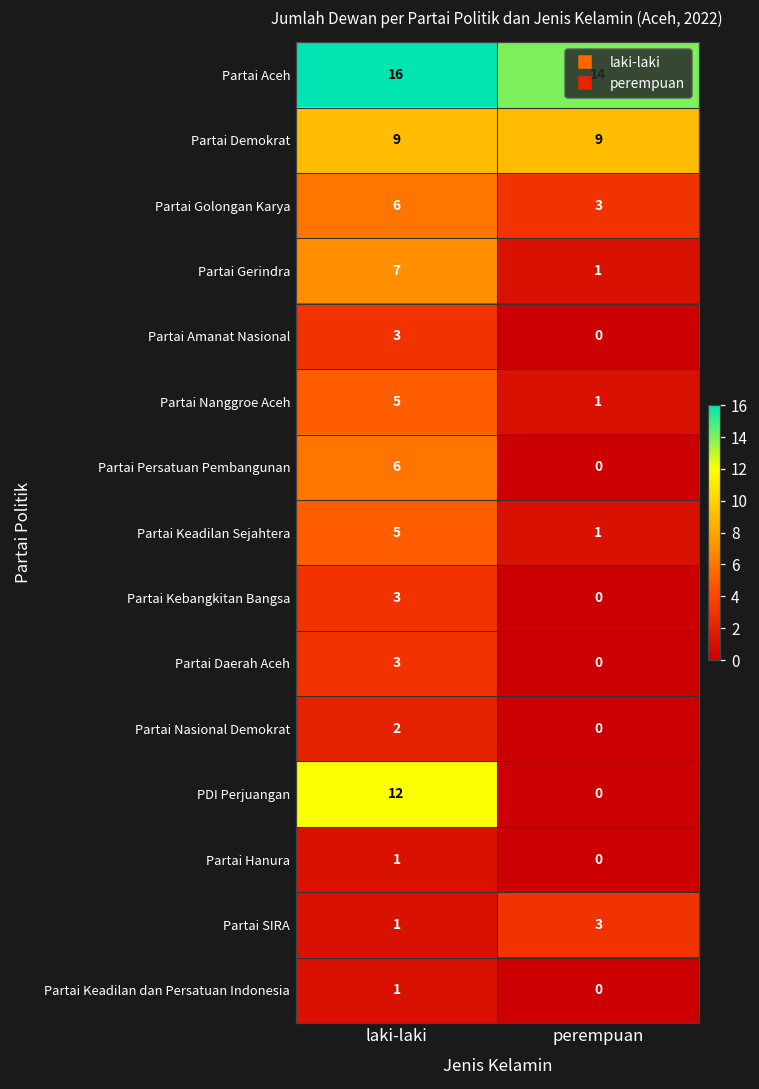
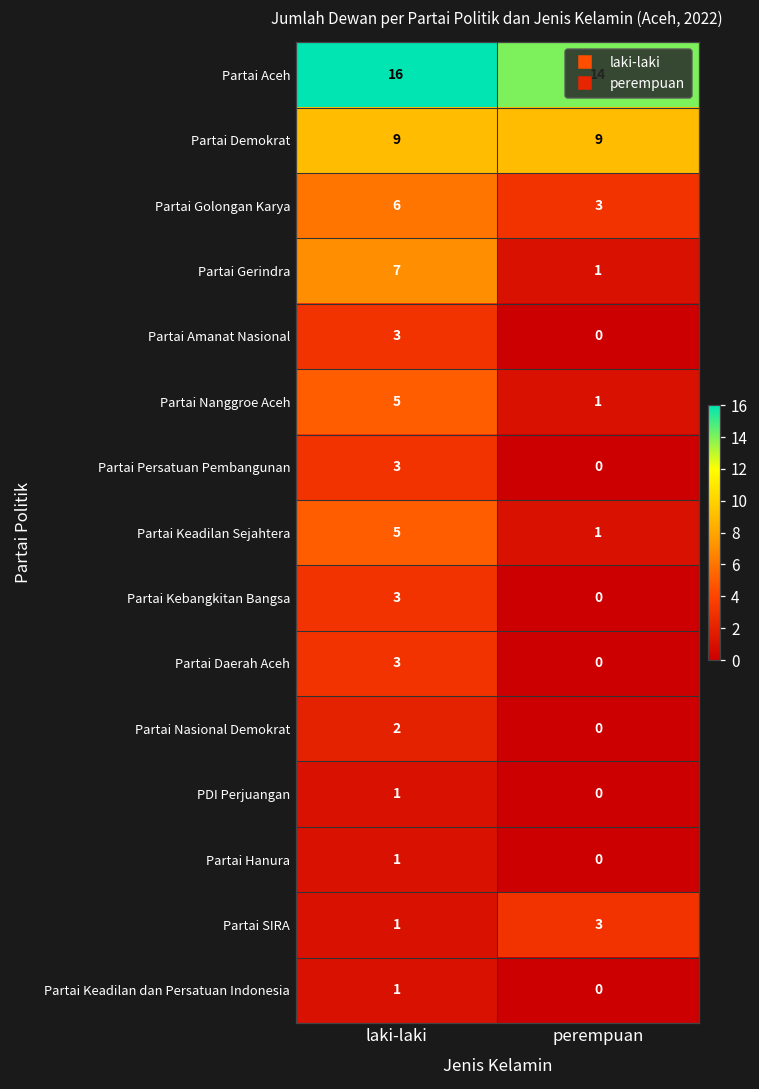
Partai Persatuan Pembangunan, laki-laki: 6 -> 3
PDI Perjuangan, laki-laki: 12 -> 1
